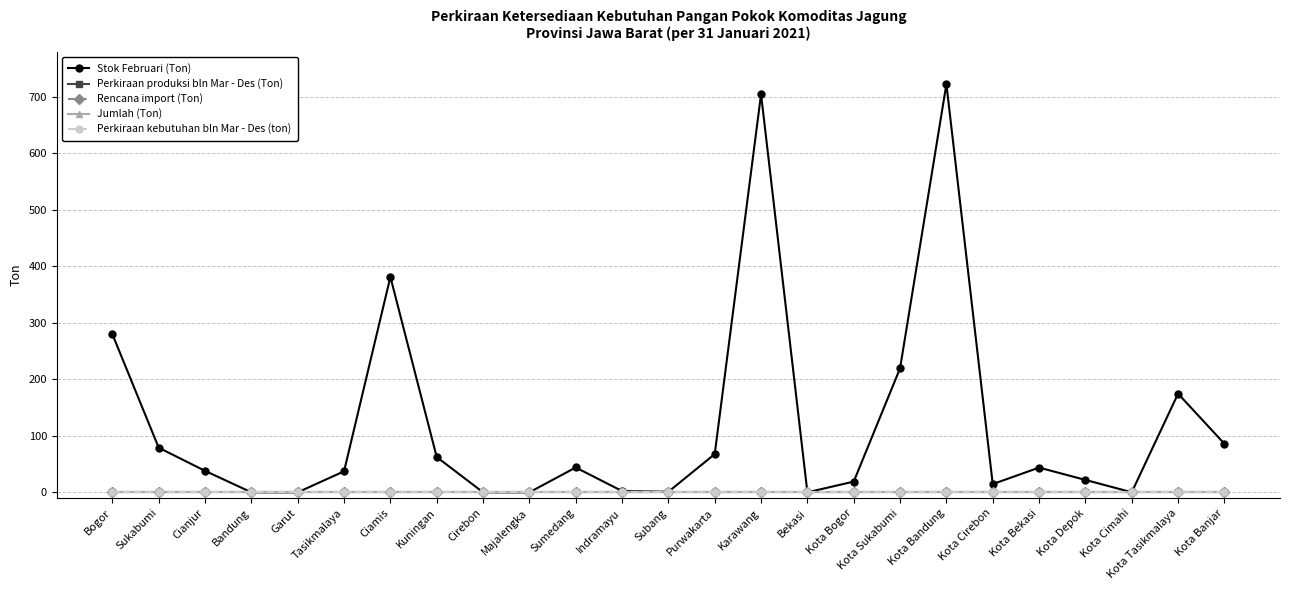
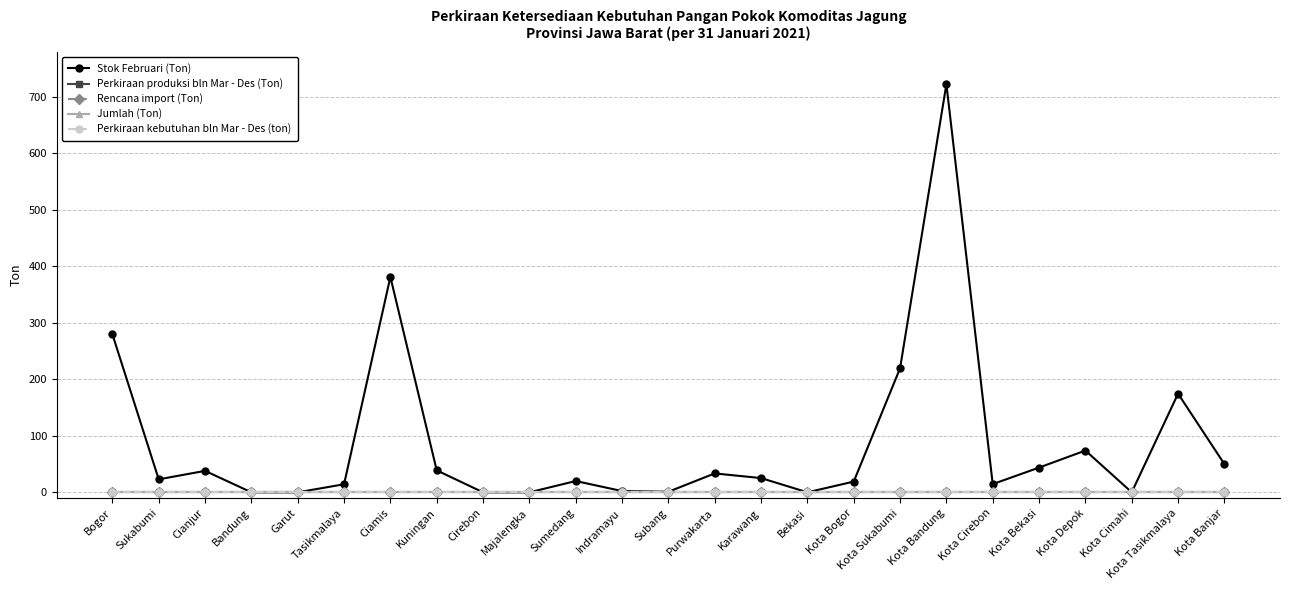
Stok Februari (Ton), Sukabumi: 80 -> 20
Stok Februari (Ton), Tasikmalaya: 40 -> 10
Stok Februari (Ton), Kuningan: 60 -> 40
Stok Februari (Ton), Sumedang: 40 -> 20
Stok Februari (Ton), Purwakarta: 70 -> 30
Stok Februari (Ton), Karawang: 700 -> 30
Stok Februari (Ton), Kota Depok: 20 -> 70
Stok Februari (Ton), Kota Banjar: 90 -> 50
